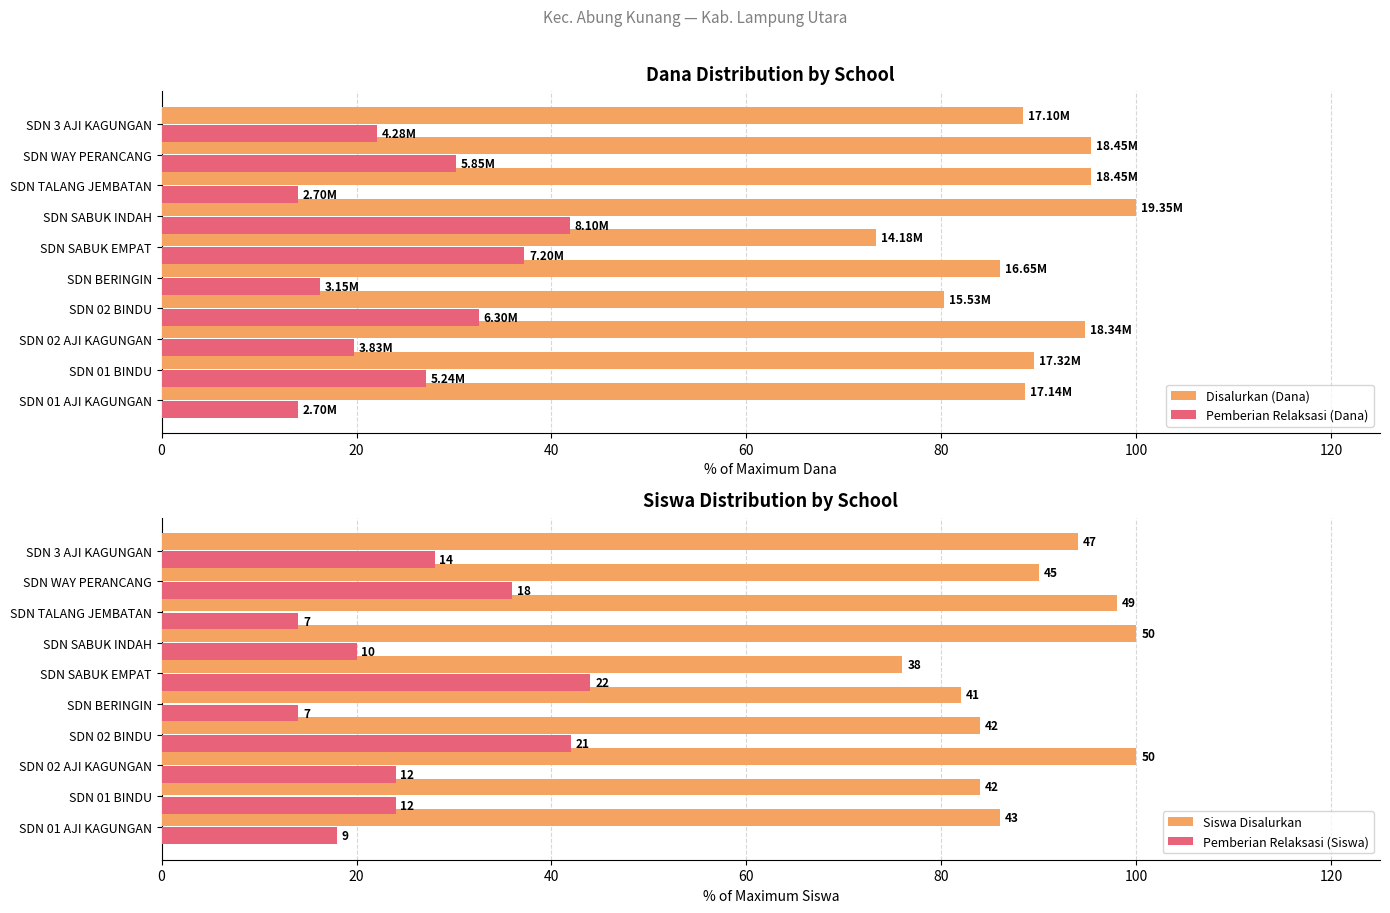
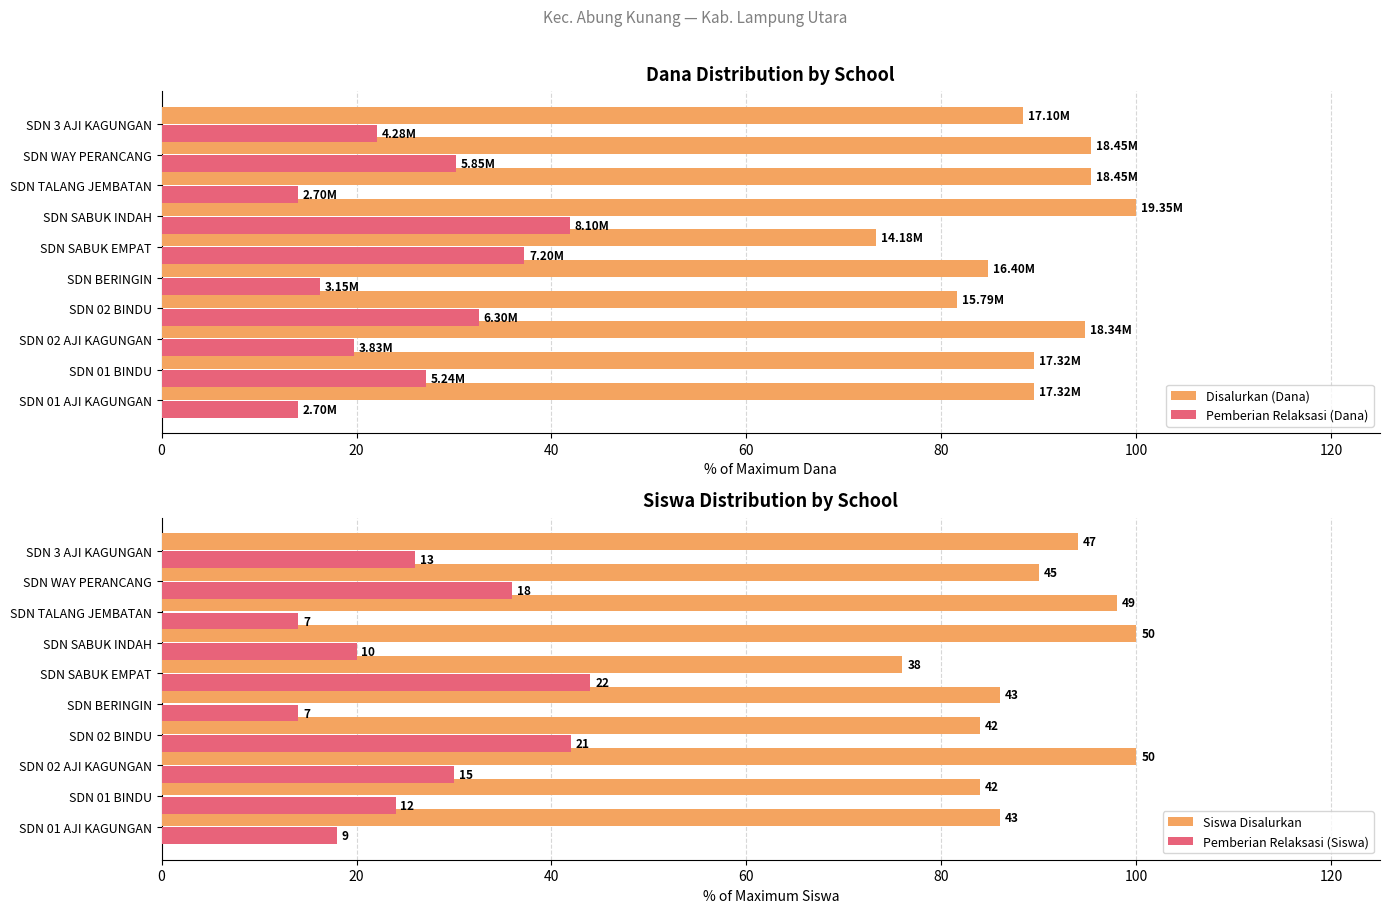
Dana Distribution by School, Disalurkan (Dana), SDN BERINGIN: 16.65M -> 16.40M
Dana Distribution by School, Disalurkan (Dana), SDN 02 BINDU: 15.53M -> 15.79M
Dana Distribution by School, Disalurkan (Dana), SDN 01 AJI KAGUNGAN: 17.14M -> 17.32M
Siswa Distribution by School, Pemberian Relaksasi (Siswa), SDN 3 AJI KAGUNGAN: 14 -> 13
Siswa Distribution by School, Siswa Disalurkan, SDN BERINGIN: 41 -> 43
Siswa Distribution by School, Pemberian Relaksasi (Siswa), SDN 02 AJI KAGUNGAN: 12 -> 15
